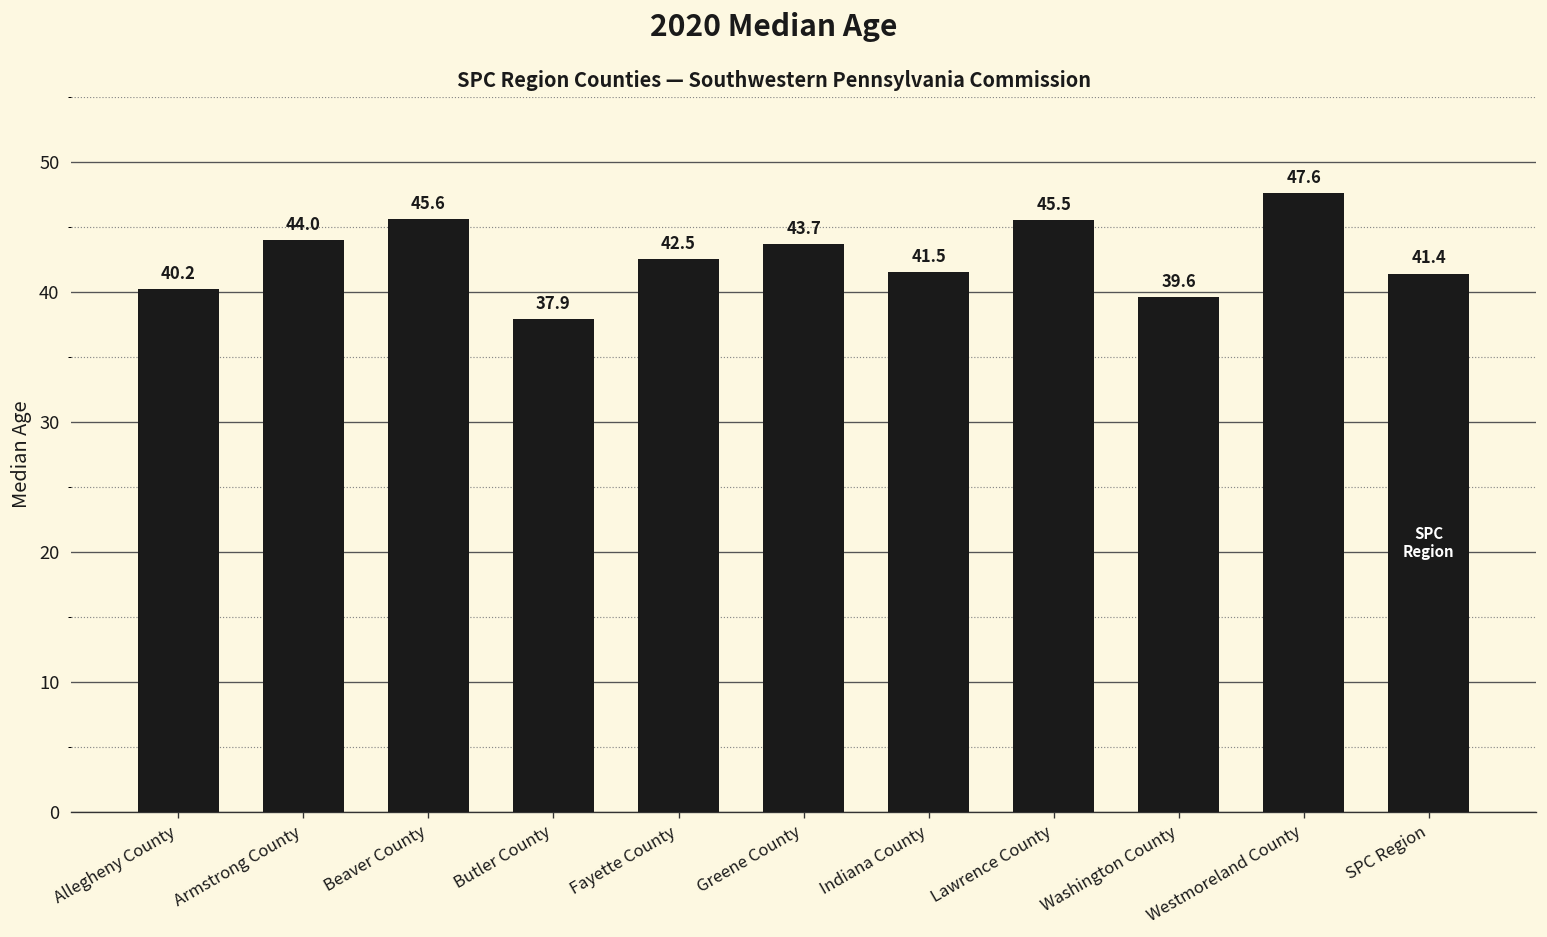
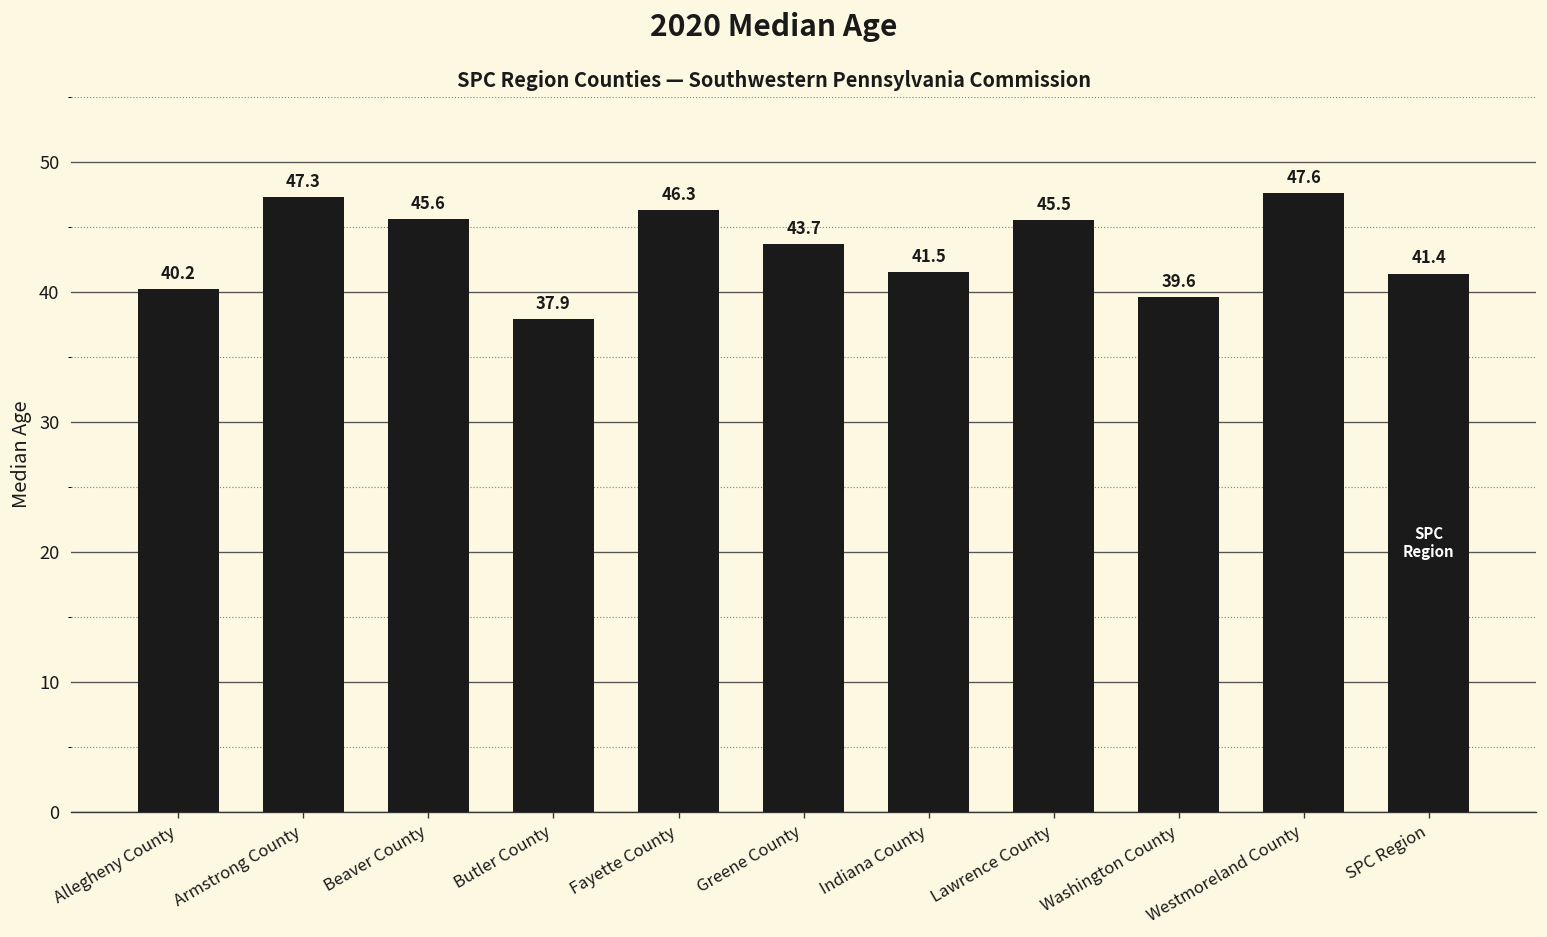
Armstrong County: 44.0 -> 47.3
Fayette County: 42.5 -> 46.3
